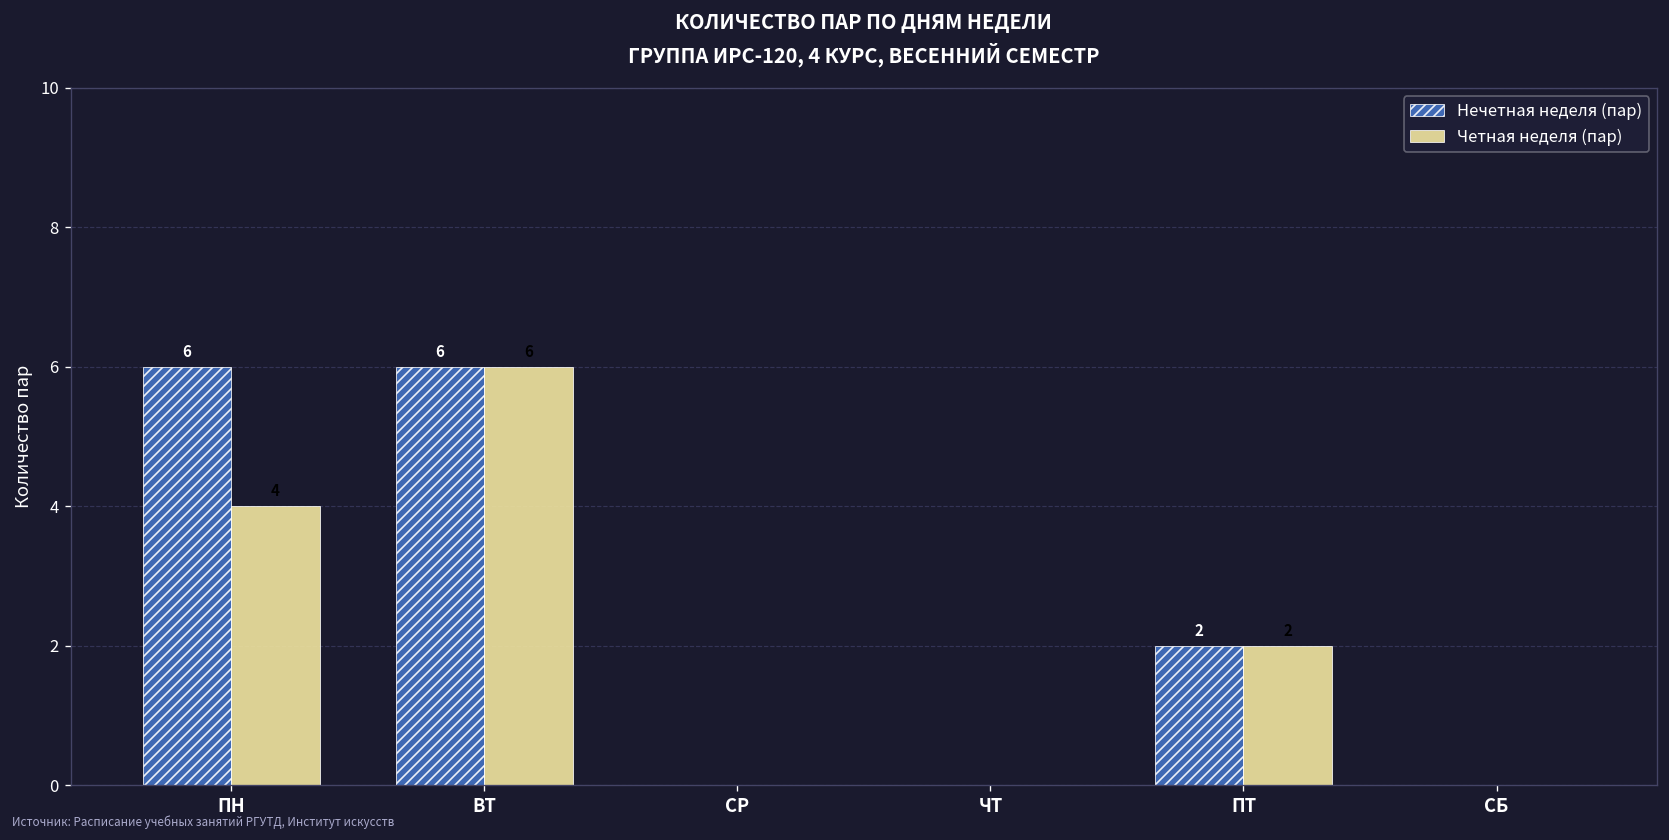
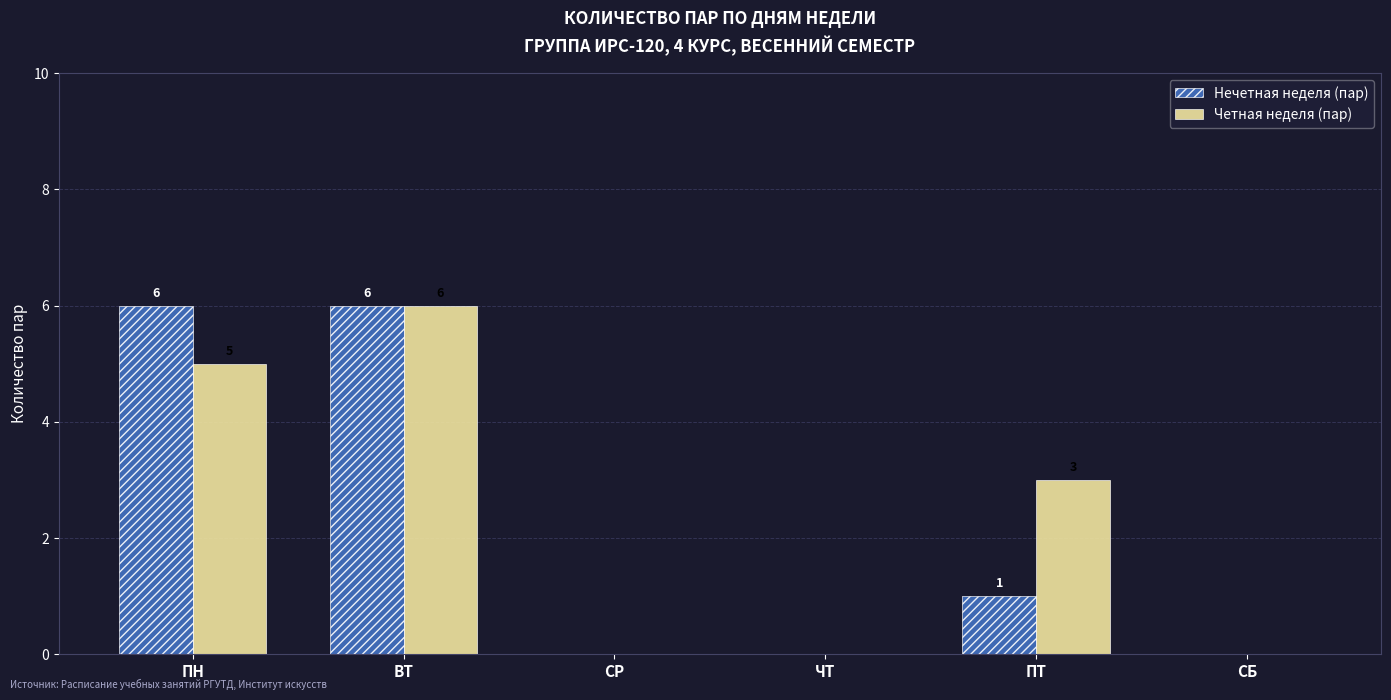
Четная неделя (пар), ПН: 4 -> 5
Нечетная неделя (пар), ПТ: 2 -> 1
Четная неделя (пар), ПТ: 2 -> 3
